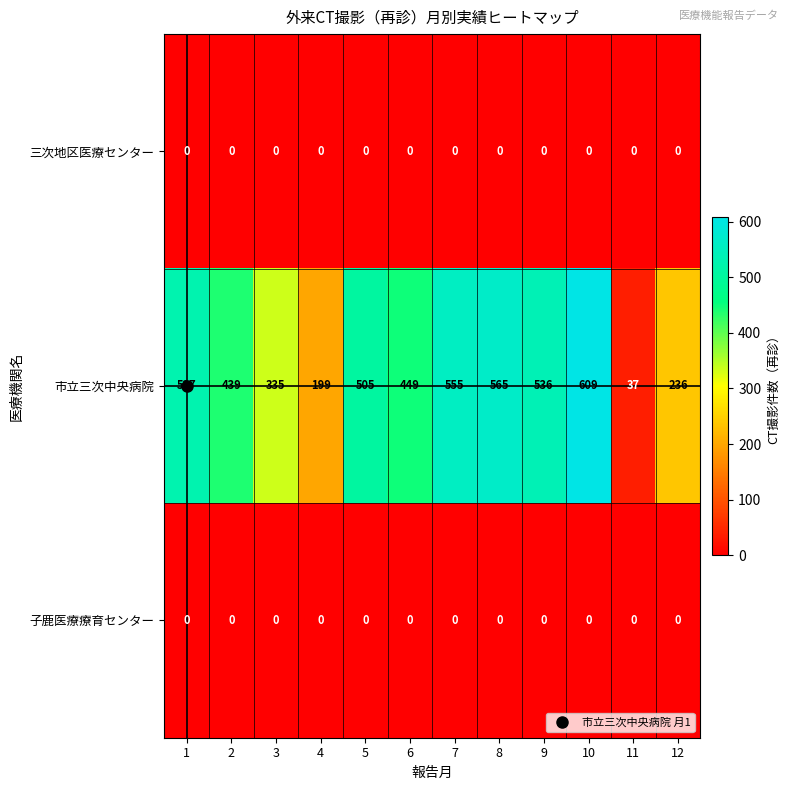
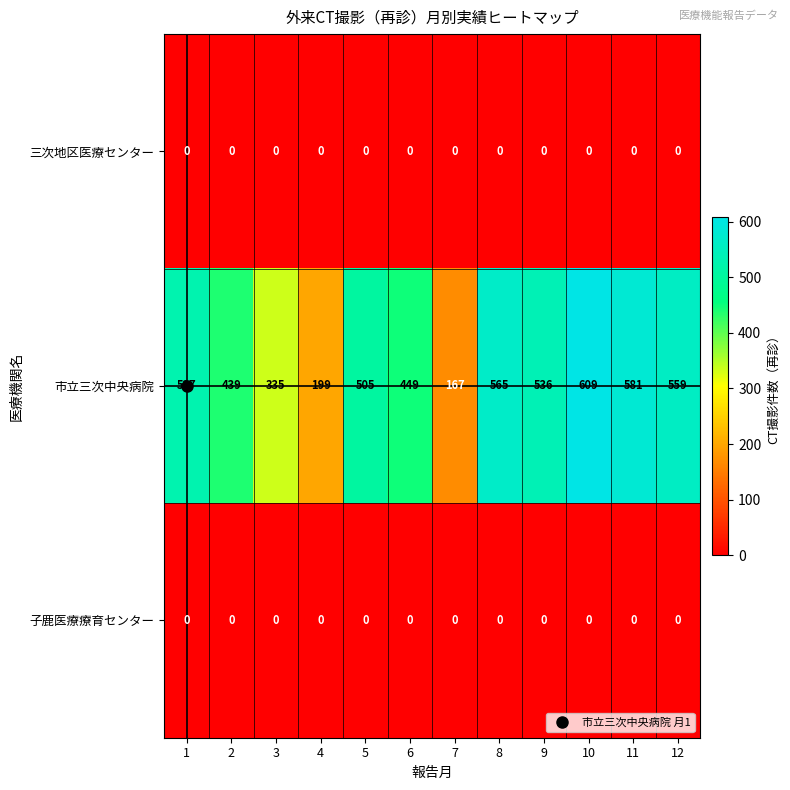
市立三次中央病院, 7: 555 -> 167
市立三次中央病院, 11: 37 -> 581
市立三次中央病院, 12: 236 -> 559
